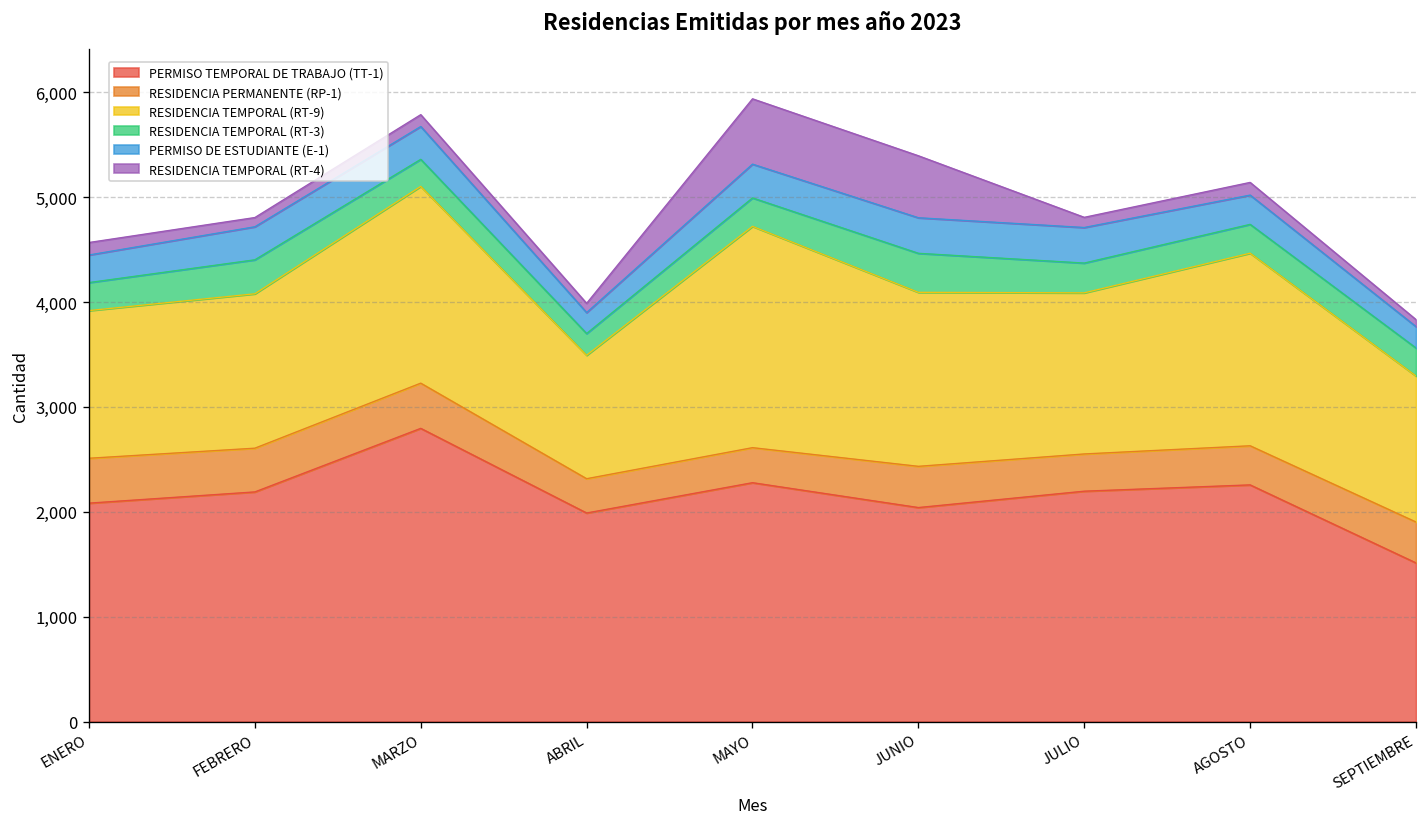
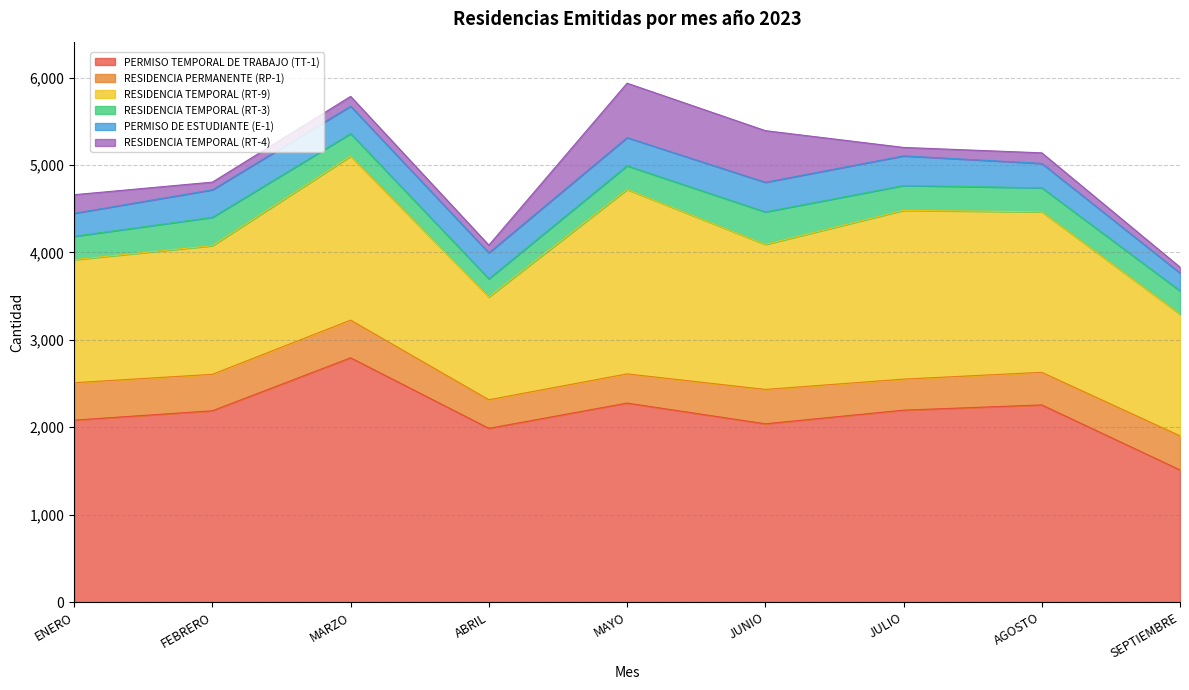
RESIDENCIA TEMPORAL (RT-4), ENERO: 100 -> 200
PERMISO DE ESTUDIANTE (E-1), ABRIL: 200 -> 300
RESIDENCIA TEMPORAL (RT-9), JULIO: 1,500 -> 1,900
